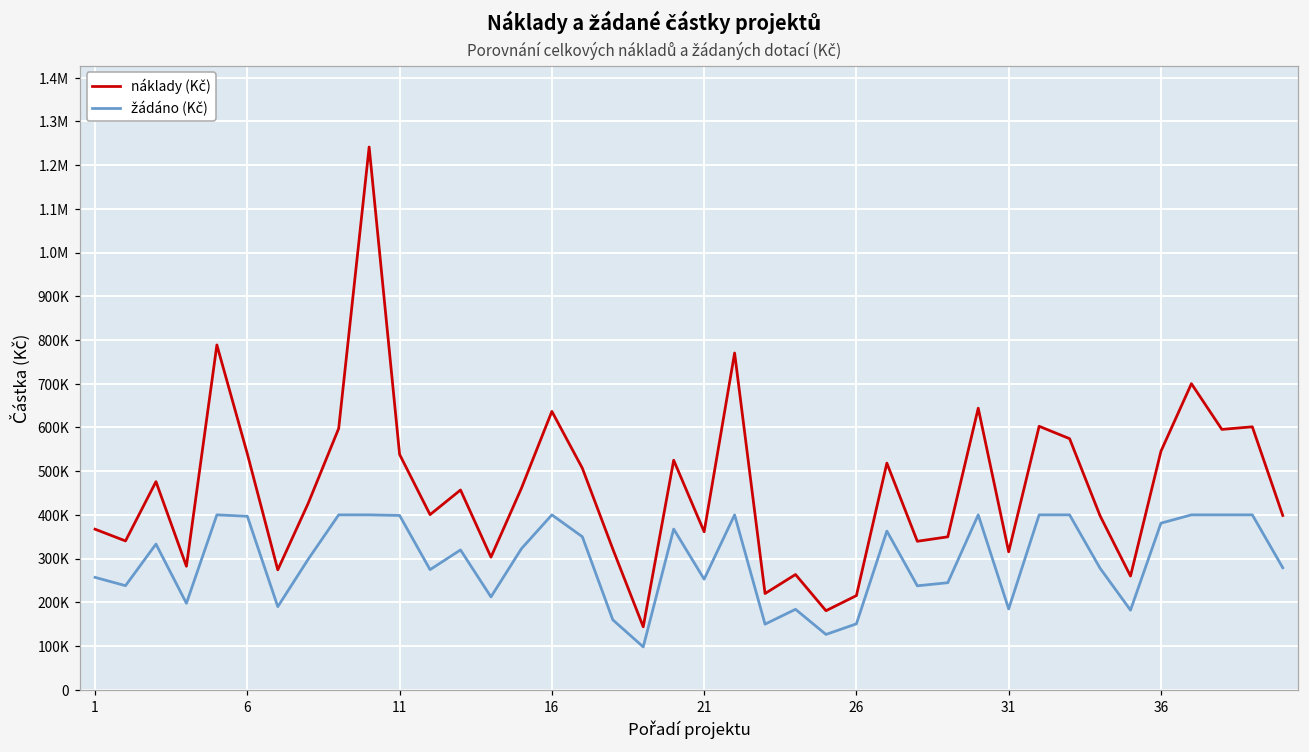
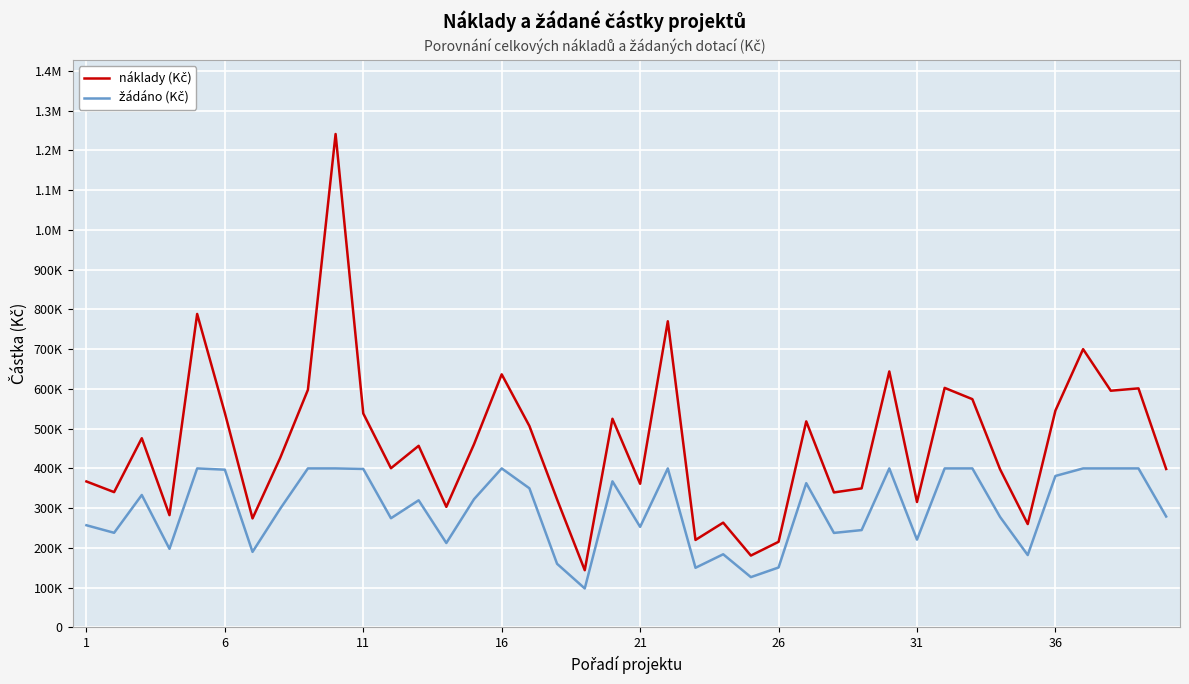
žádáno (Kč), 31: 180000 -> 220000
